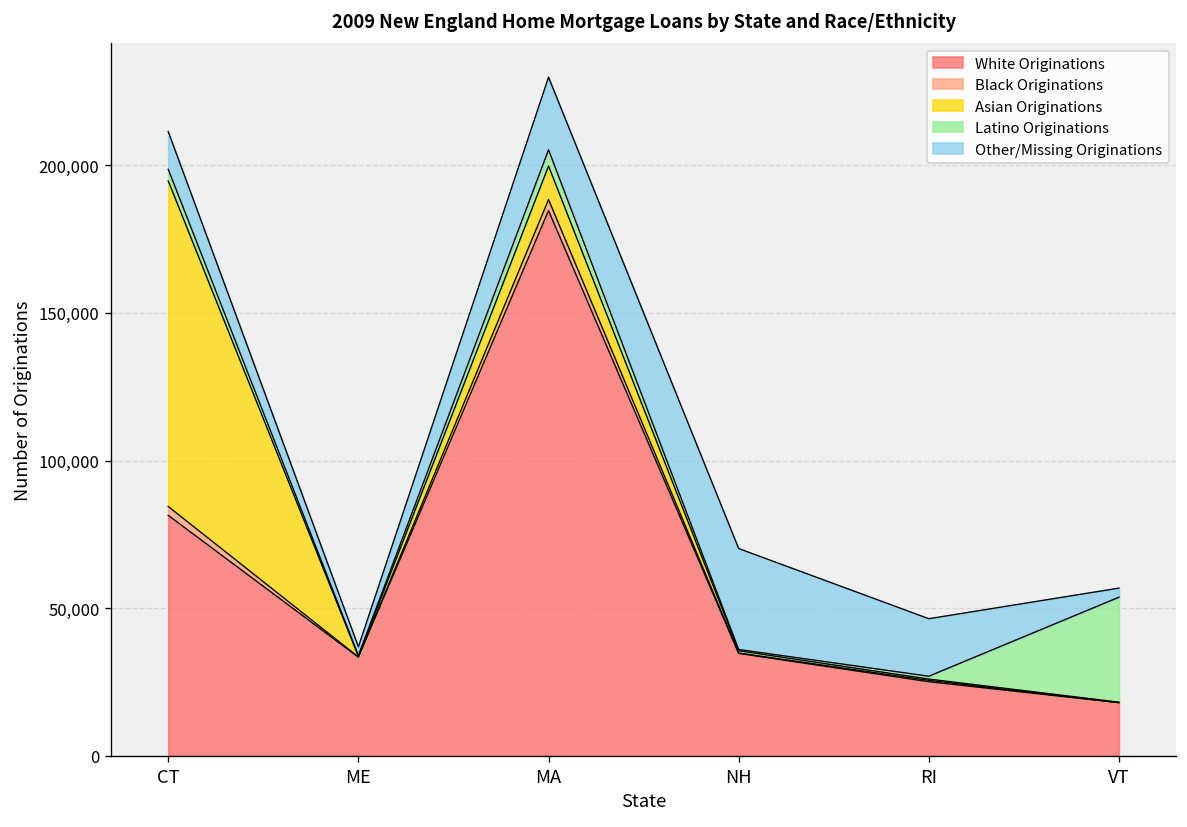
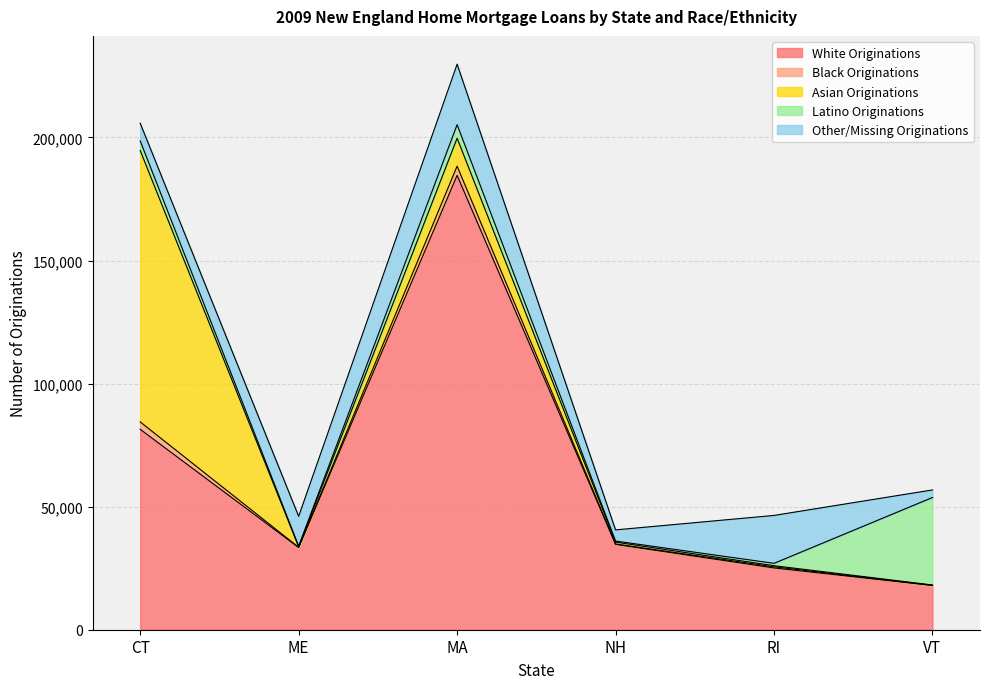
Other/Missing Originations, CT: 13,000 -> 7,000
Other/Missing Originations, ME: 3,000 -> 12,000
Other/Missing Originations, NH: 34,000 -> 5,000
